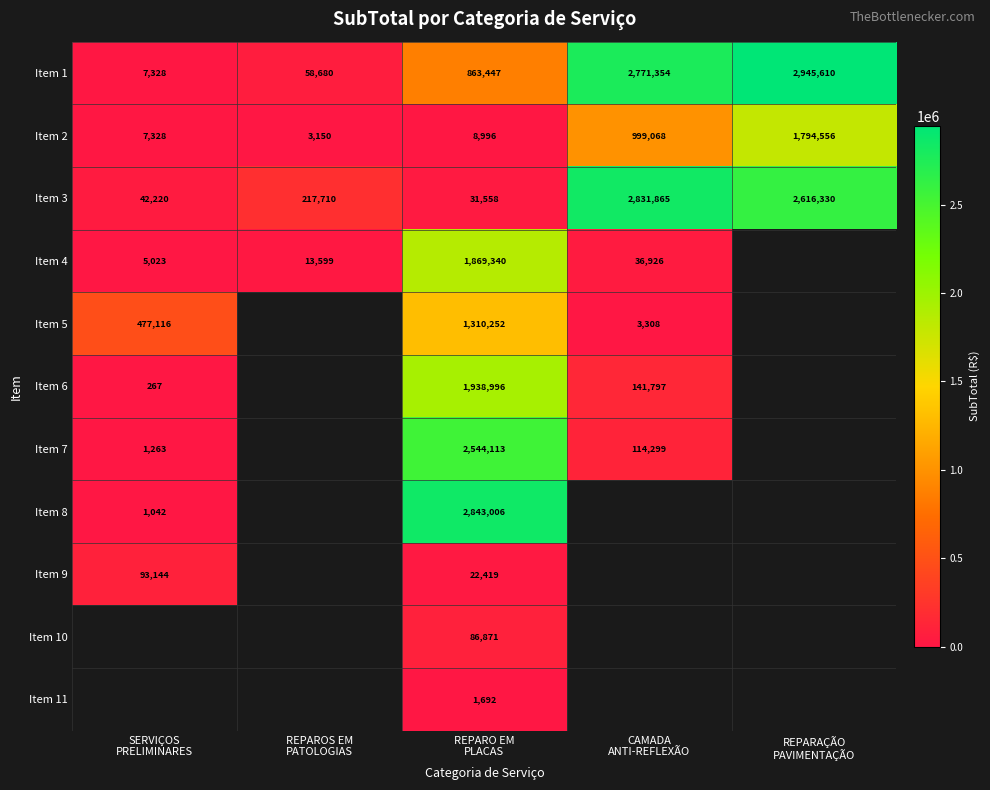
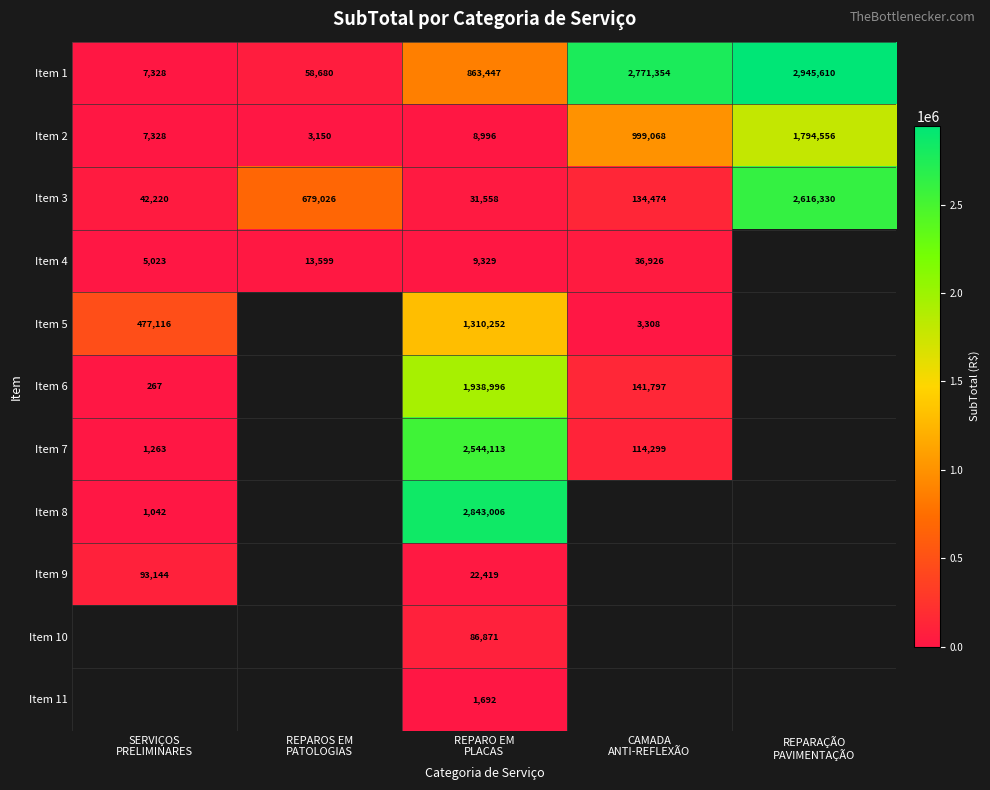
Item 3, REPAROS EM PATOLOGIAS: 217,710 -> 679,026
Item 3, CAMADA ANTI-REFLEXÃO: 2,831,865 -> 134,474
Item 4, REPARO EM PLACAS: 1,869,340 -> 9,329
